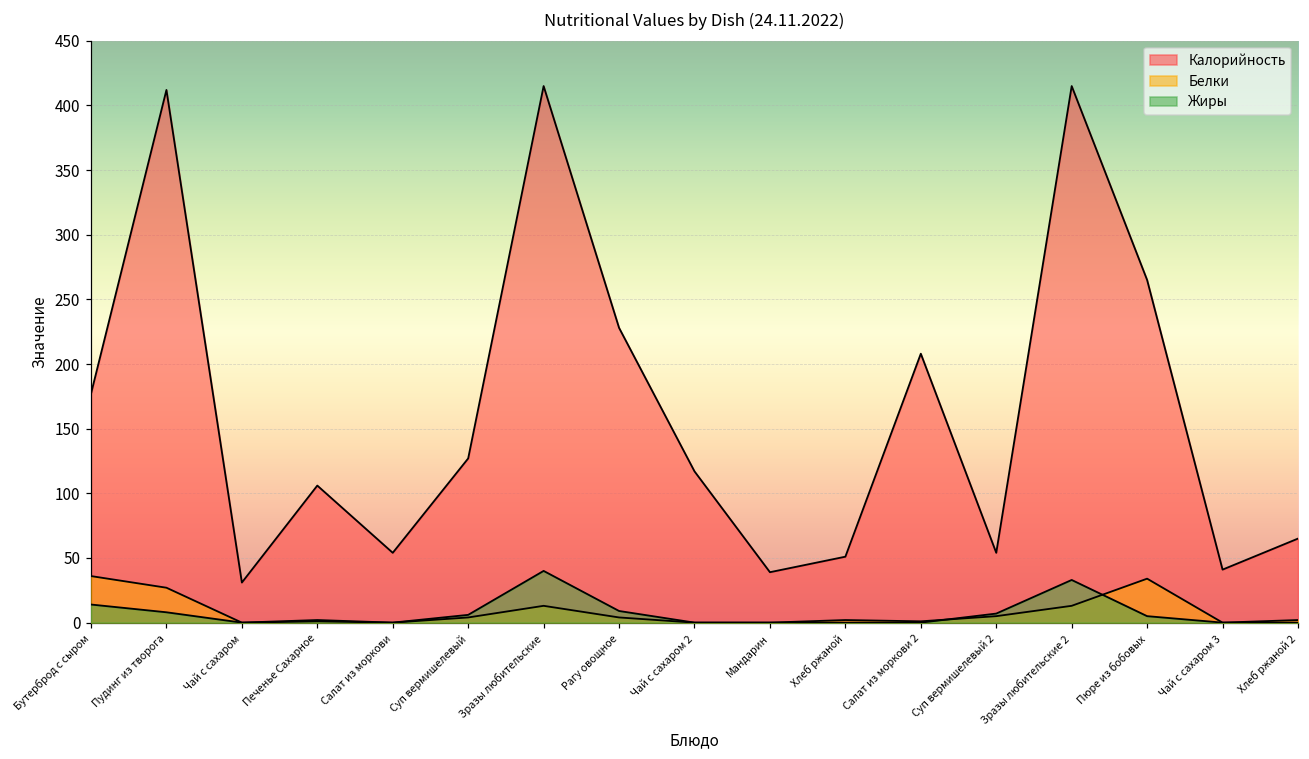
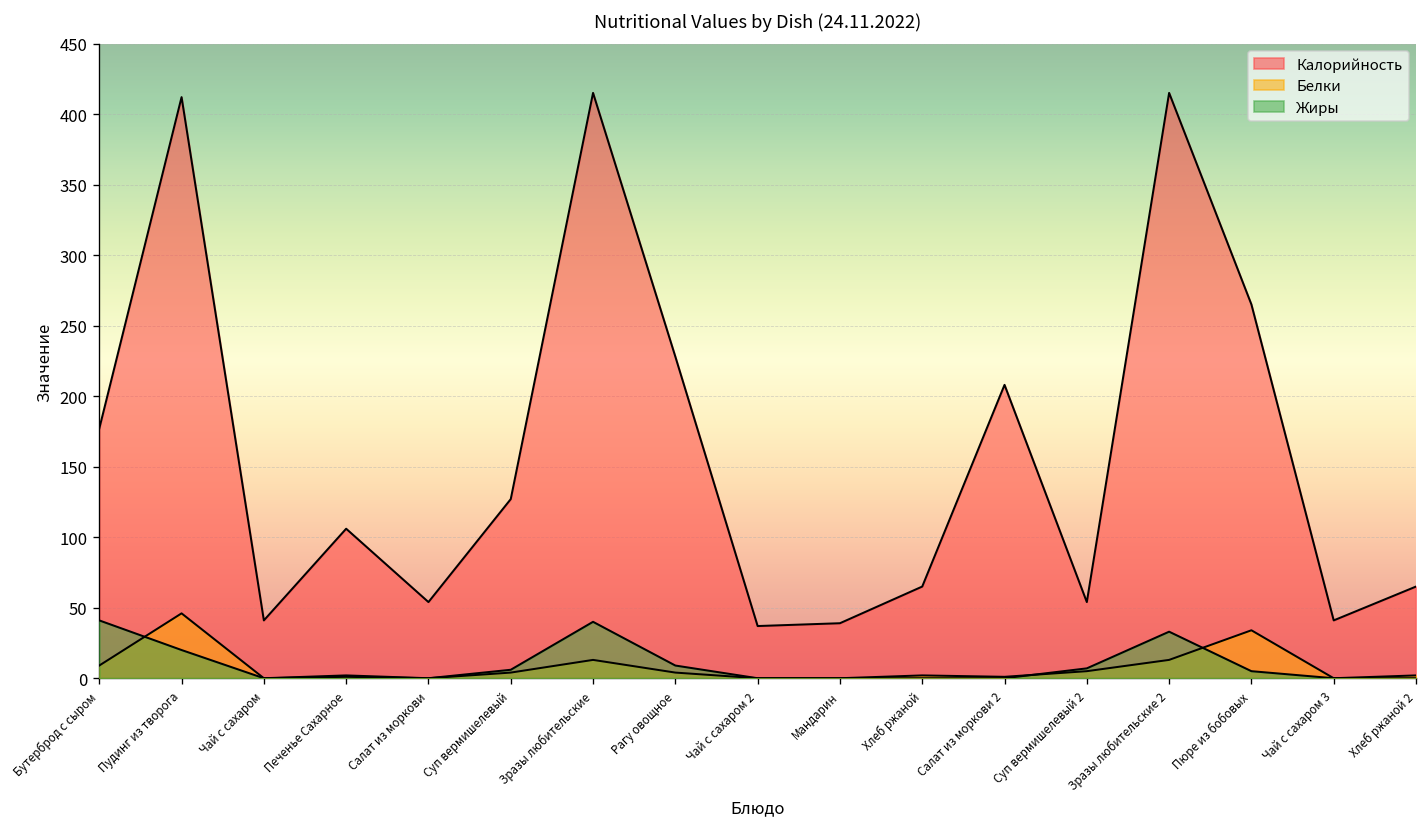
Белки, Бутерброд с сыром: 36 -> 9
Жиры, Бутерброд с сыром: 14 -> 41
Белки, Пудинг из творога: 27 -> 46
Жиры, Пудинг из творога: 8 -> 20
Калорийность, Чай с сахаром: 31 -> 41
Калорийность, Чай с сахаром 2: 117 -> 37
Калорийность, Хлеб ржаной: 51 -> 65
